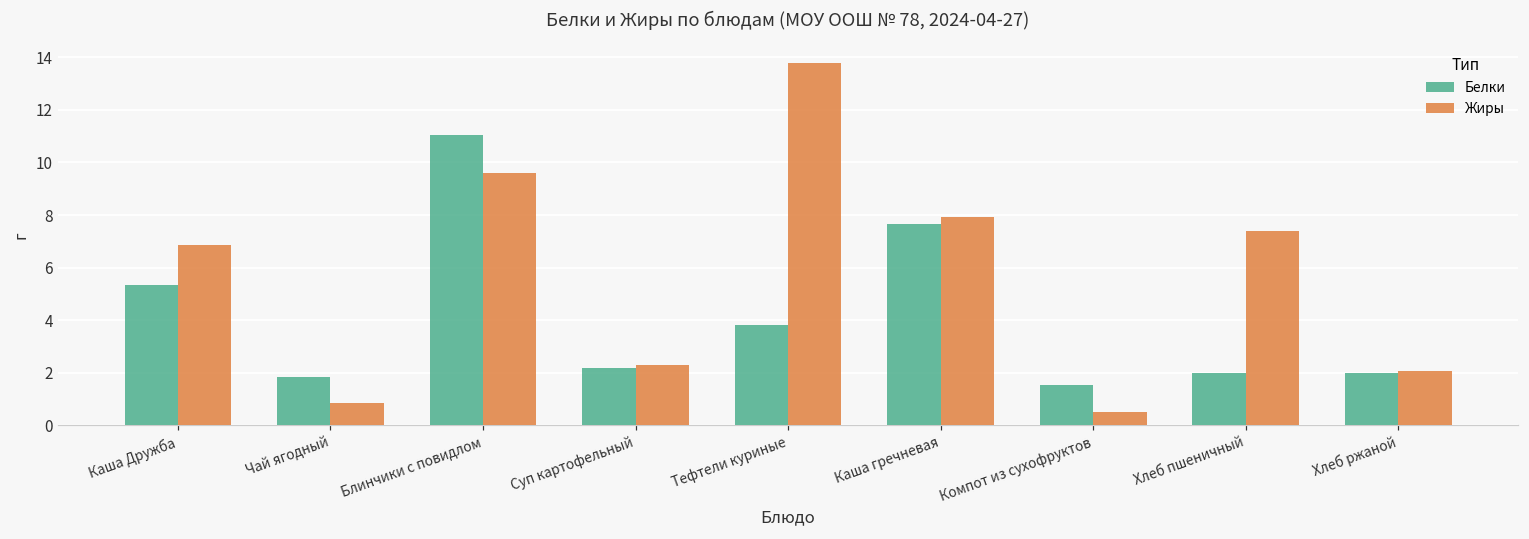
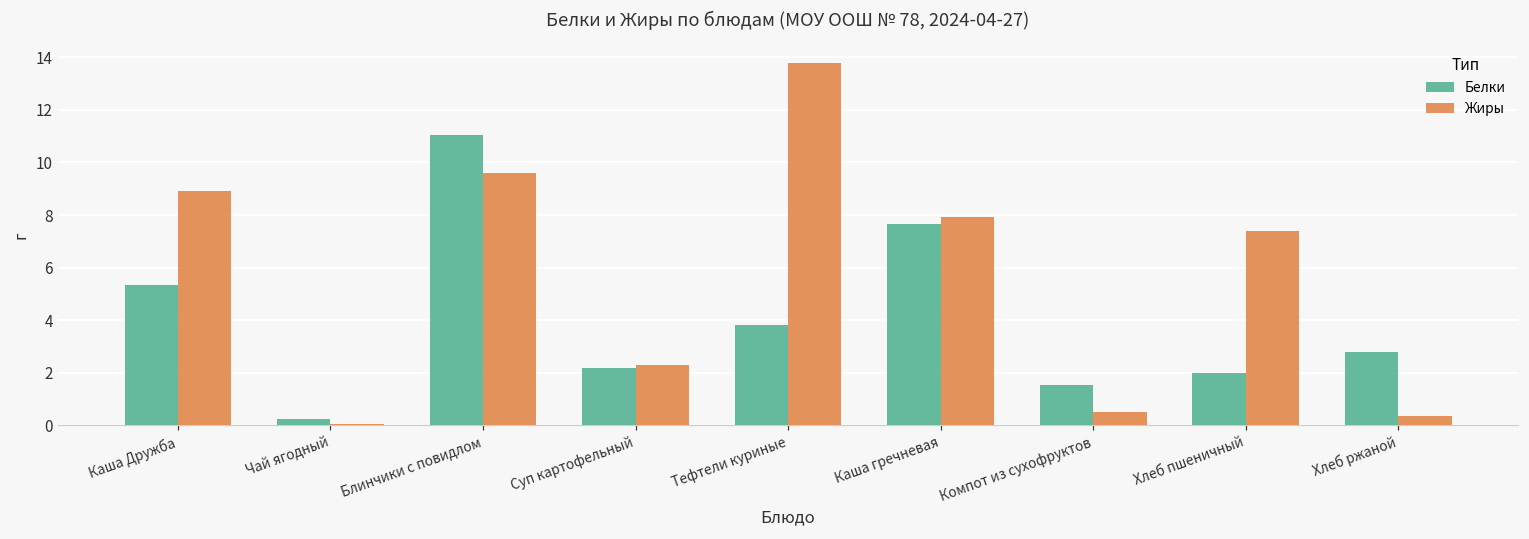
Жиры, Каша Дружба: 6.9 -> 8.9
Белки, Чай ягодный: 1.9 -> 0.2
Жиры, Чай ягодный: 0.8 -> 0.1
Белки, Хлеб ржаной: 2.0 -> 2.8
Жиры, Хлеб ржаной: 2.1 -> 0.4
